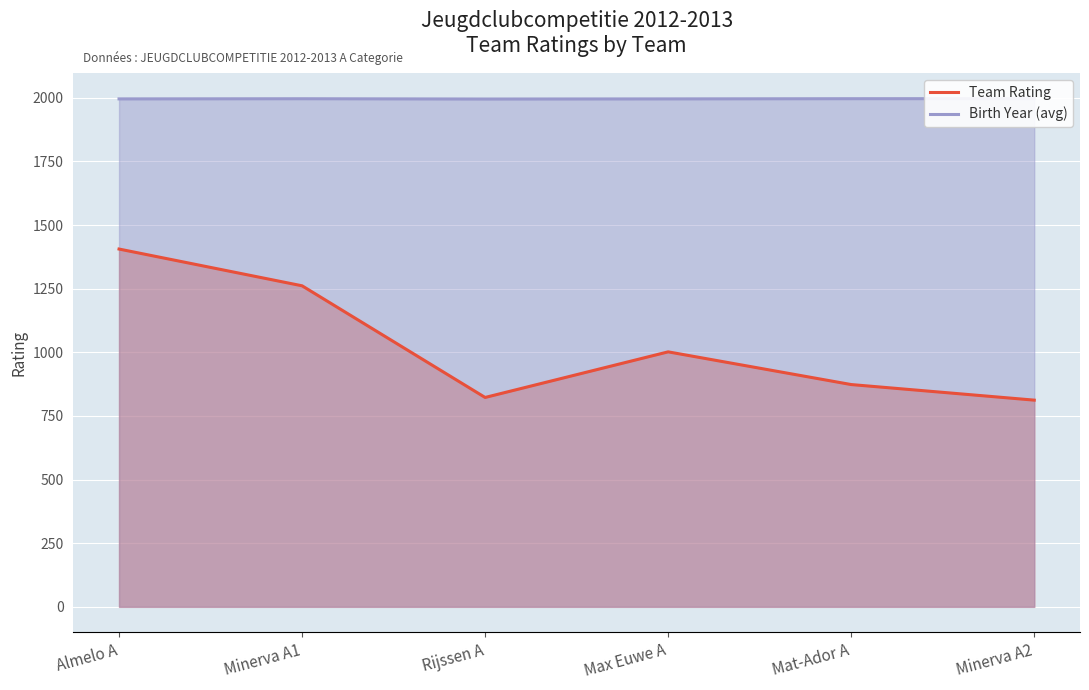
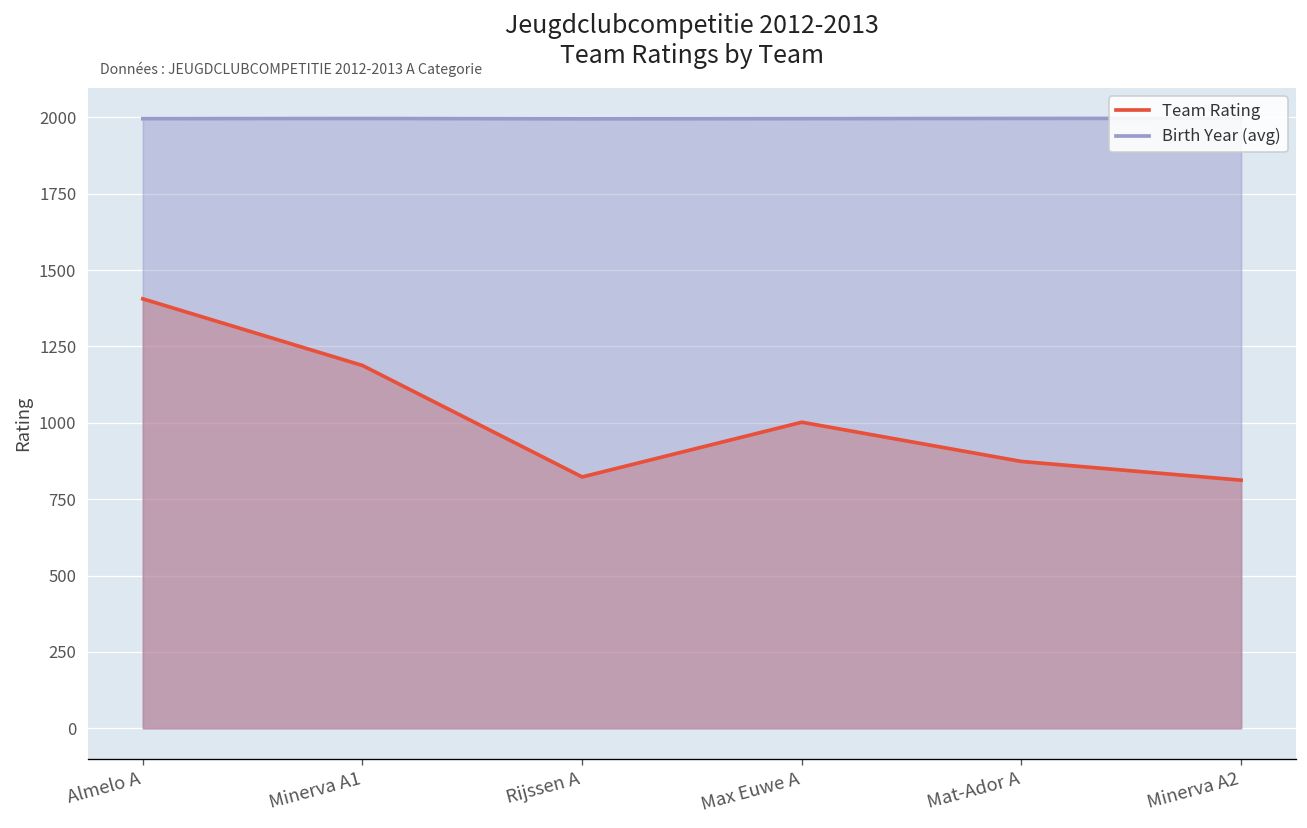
Team Rating, Minerva A1: 1260 -> 1190
